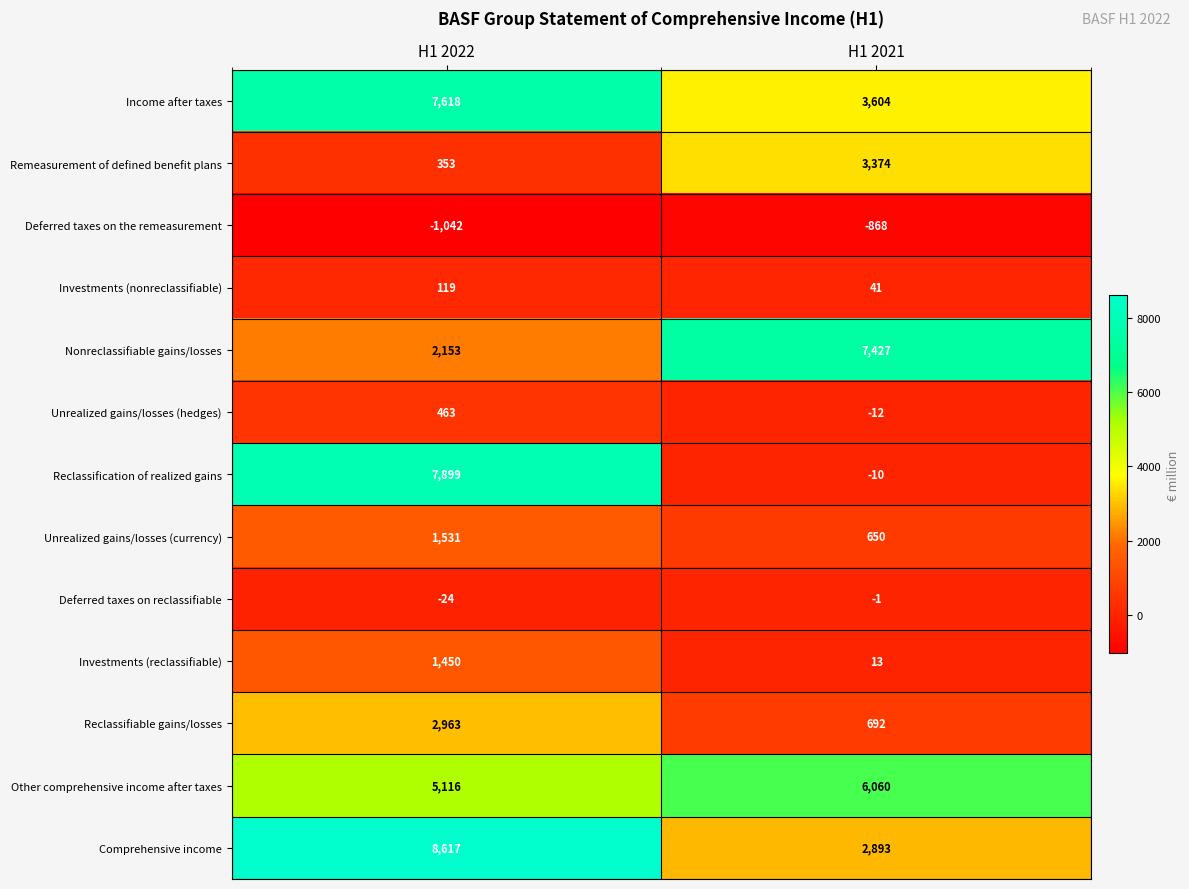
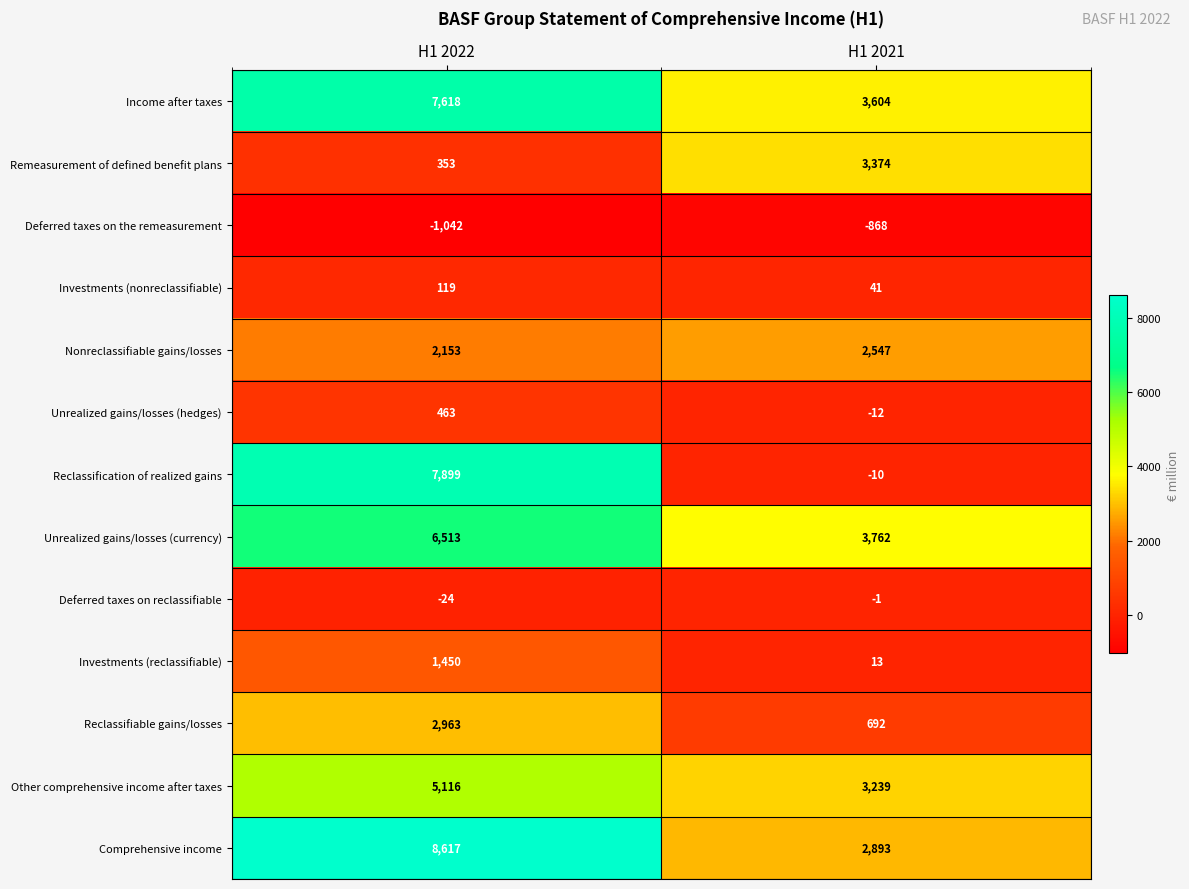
Nonreclassifiable gains/losses, H1 2021: 7,427 -> 2,547
Unrealized gains/losses (currency), H1 2022: 1,531 -> 6,513
Unrealized gains/losses (currency), H1 2021: 650 -> 3,762
Other comprehensive income after taxes, H1 2021: 6,060 -> 3,239
